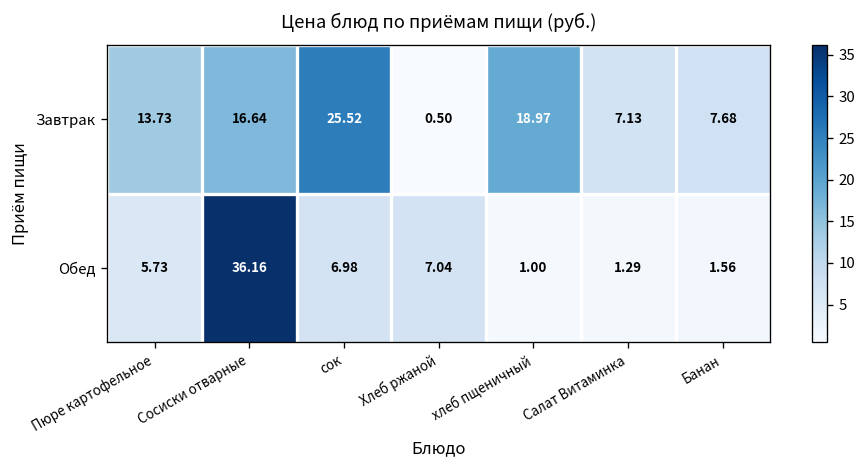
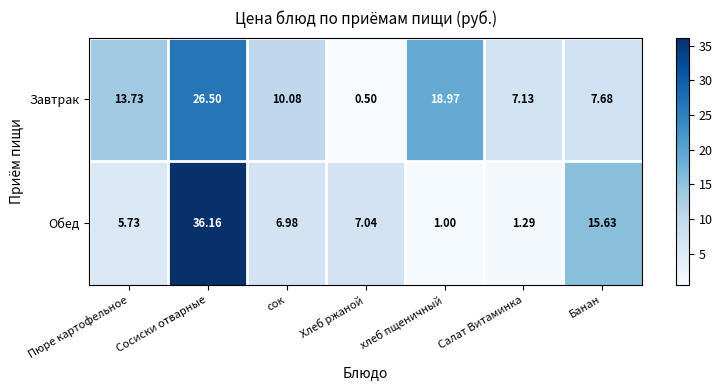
Завтрак, Сосиски отварные: 16.64 -> 26.50
Завтрак, сок: 25.52 -> 10.08
Обед, Банан: 1.56 -> 15.63
